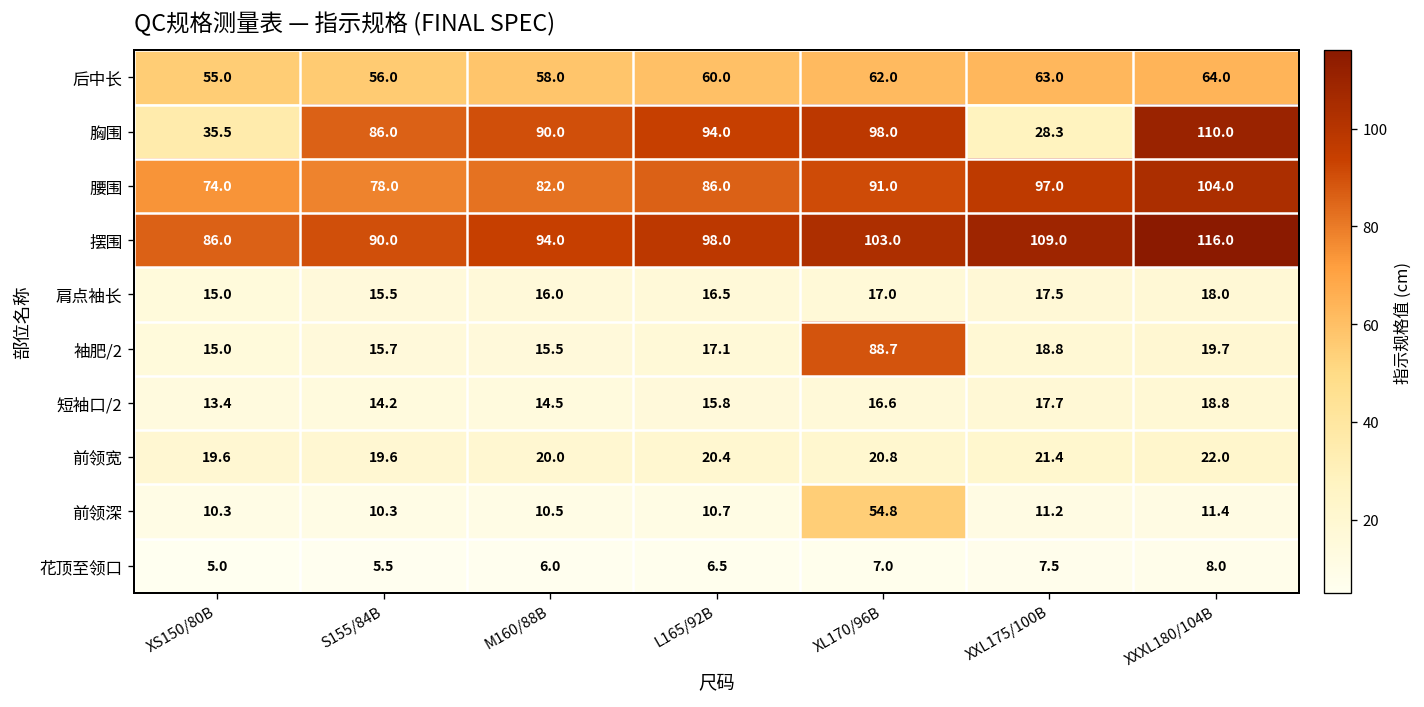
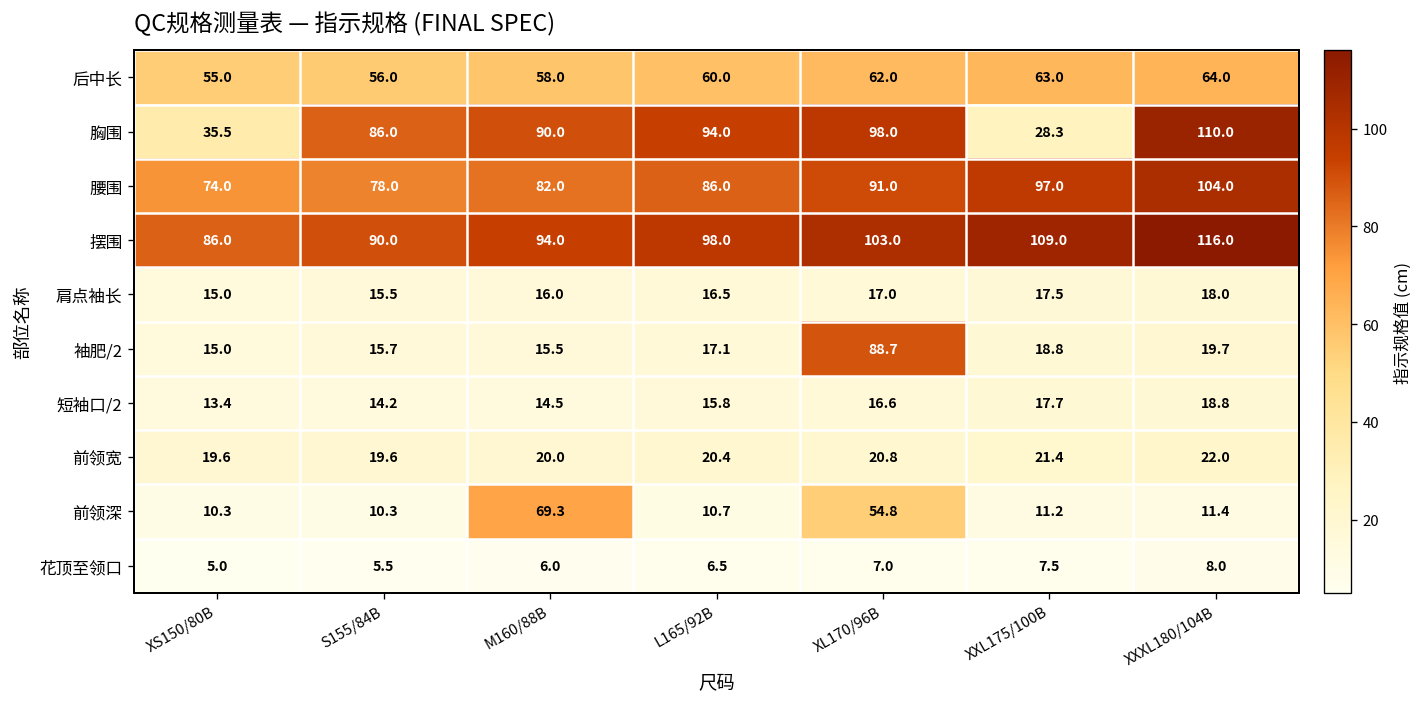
前领深, M160/88B: 10.5 -> 69.3
